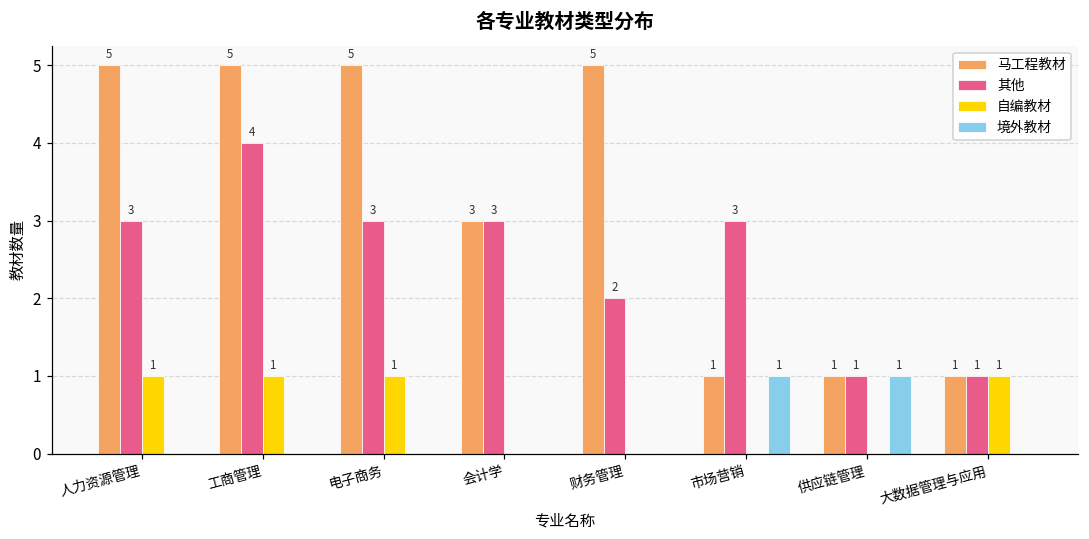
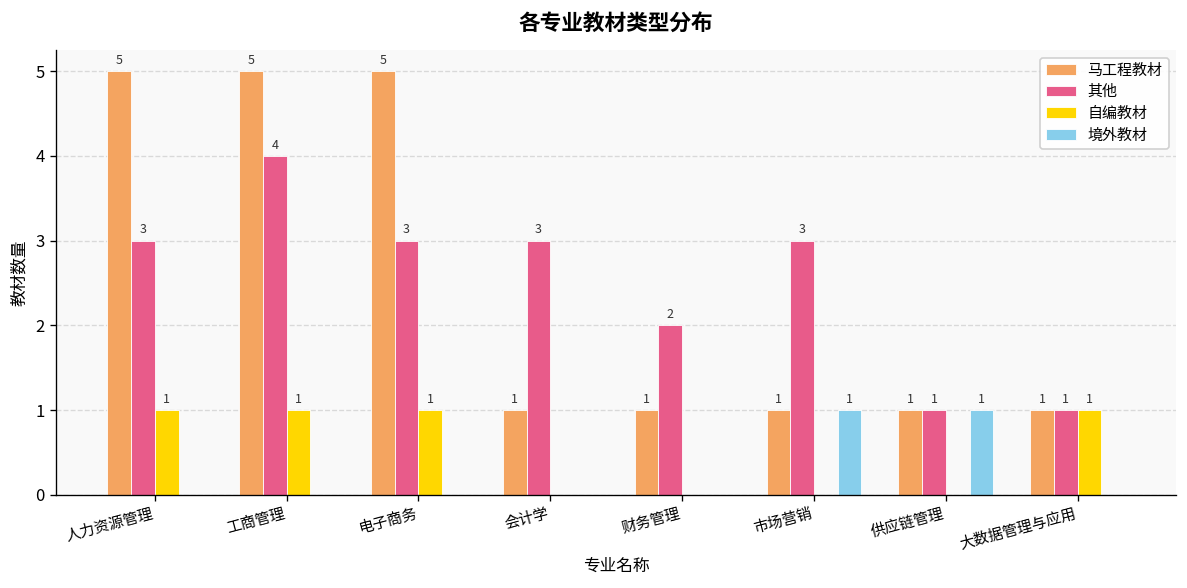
马工程教材, 会计学: 3 -> 1
马工程教材, 财务管理: 5 -> 1
